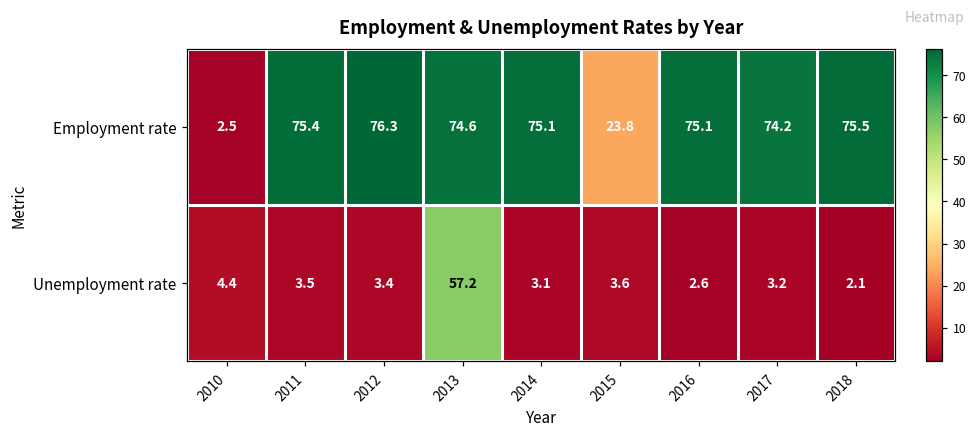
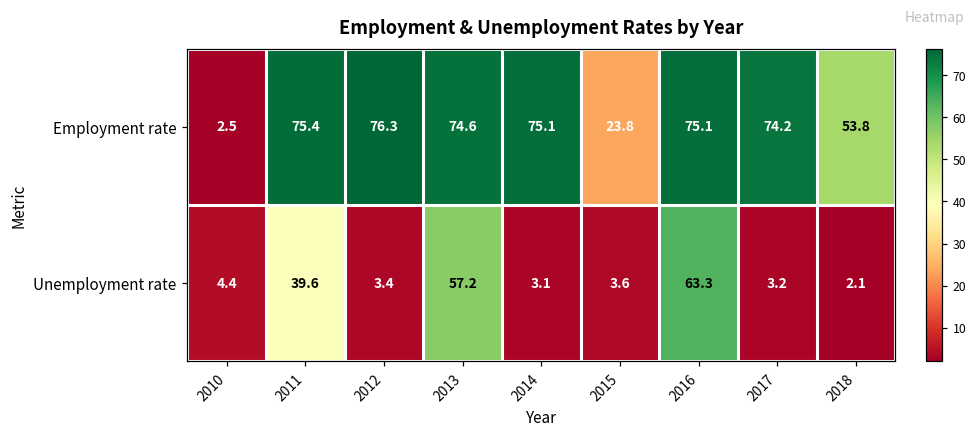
Employment rate, 2018: 75.5 -> 53.8
Unemployment rate, 2011: 3.5 -> 39.6
Unemployment rate, 2016: 2.6 -> 63.3
